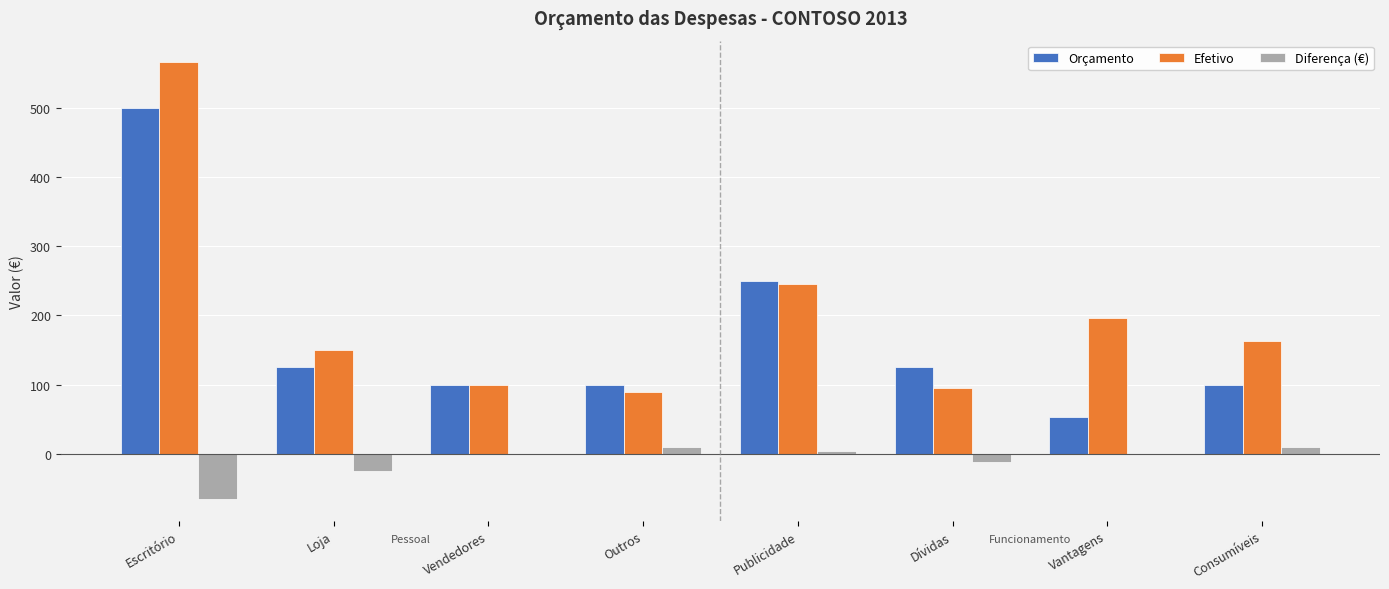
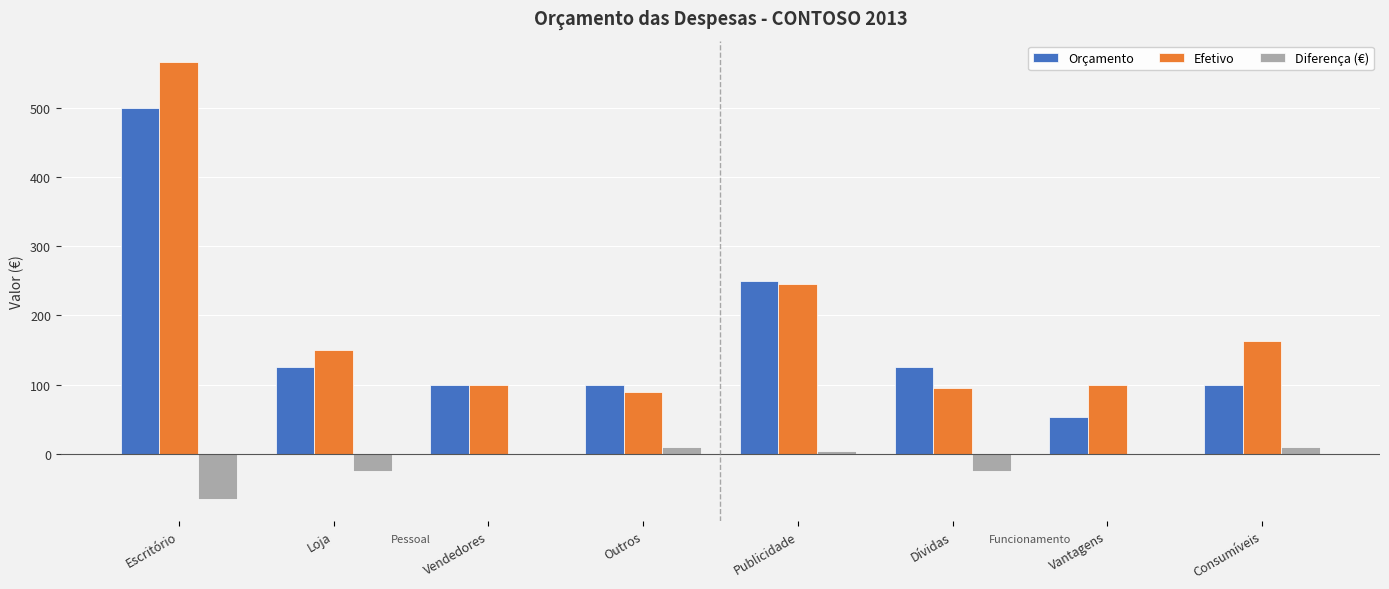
Diferença (€), Dívidas: -10 -> -30
Efetivo, Vantagens: 200 -> 100
